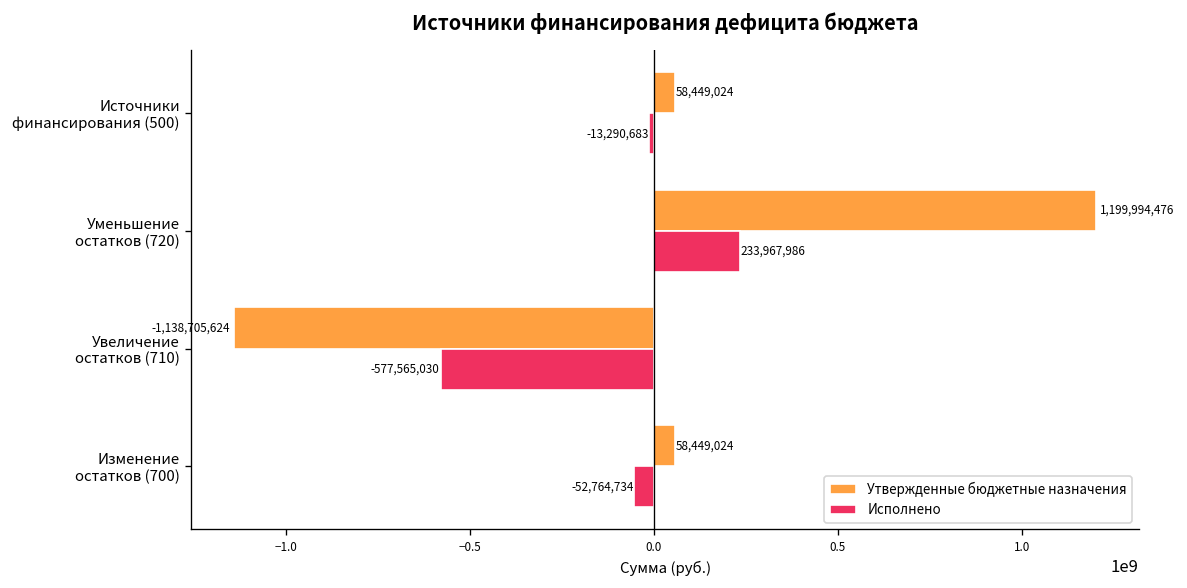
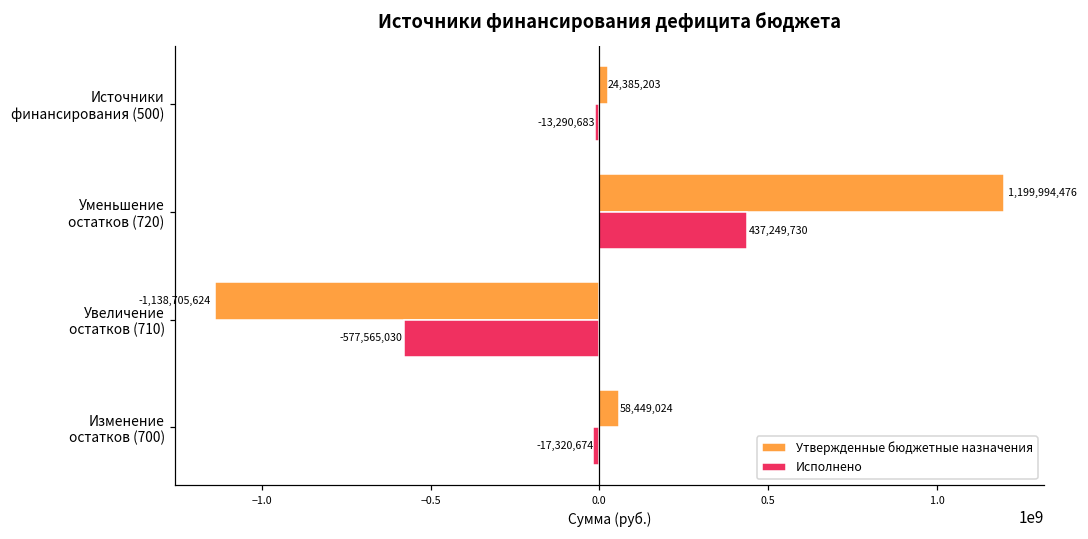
Утвержденные бюджетные назначения, Источники финансирования (500): 58,449,024 -> 24,385,203
Исполнено, Уменьшение остатков (720): 233,967,986 -> 437,249,730
Исполнено, Изменение остатков (700): -52,764,734 -> -17,320,674
